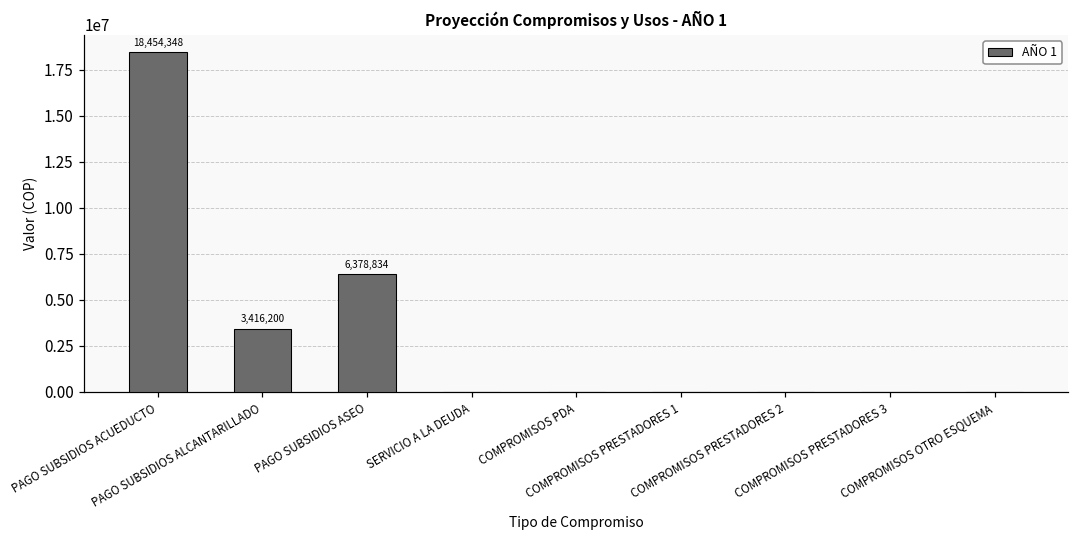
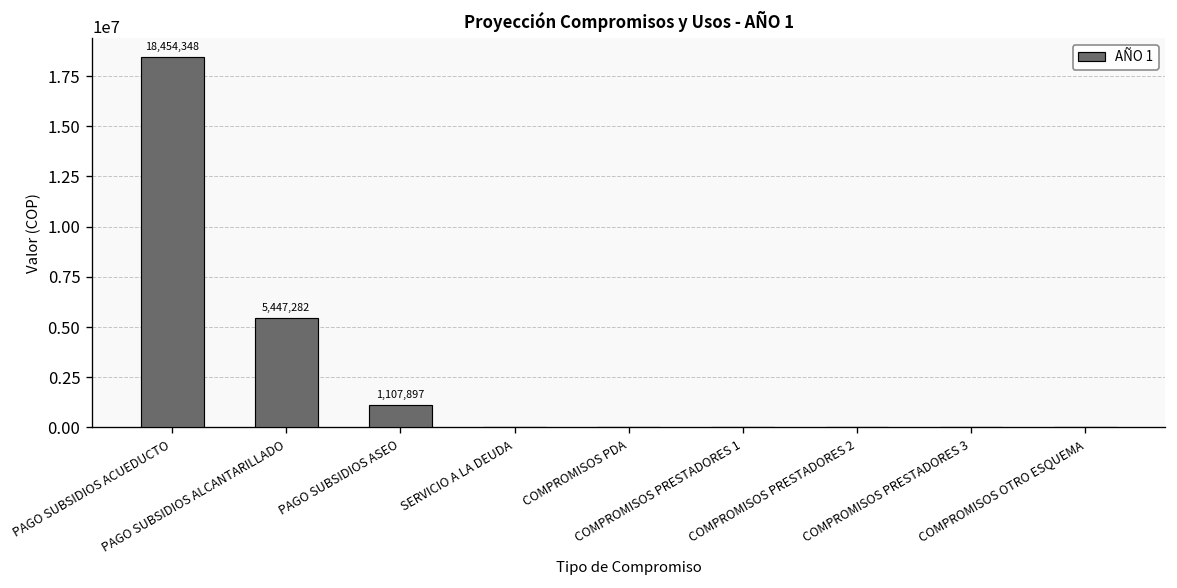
PAGO SUBSIDIOS ALCANTARILLADO: 3,416,200 -> 5,447,282
PAGO SUBSIDIOS ASEO: 6,378,834 -> 1,107,897
